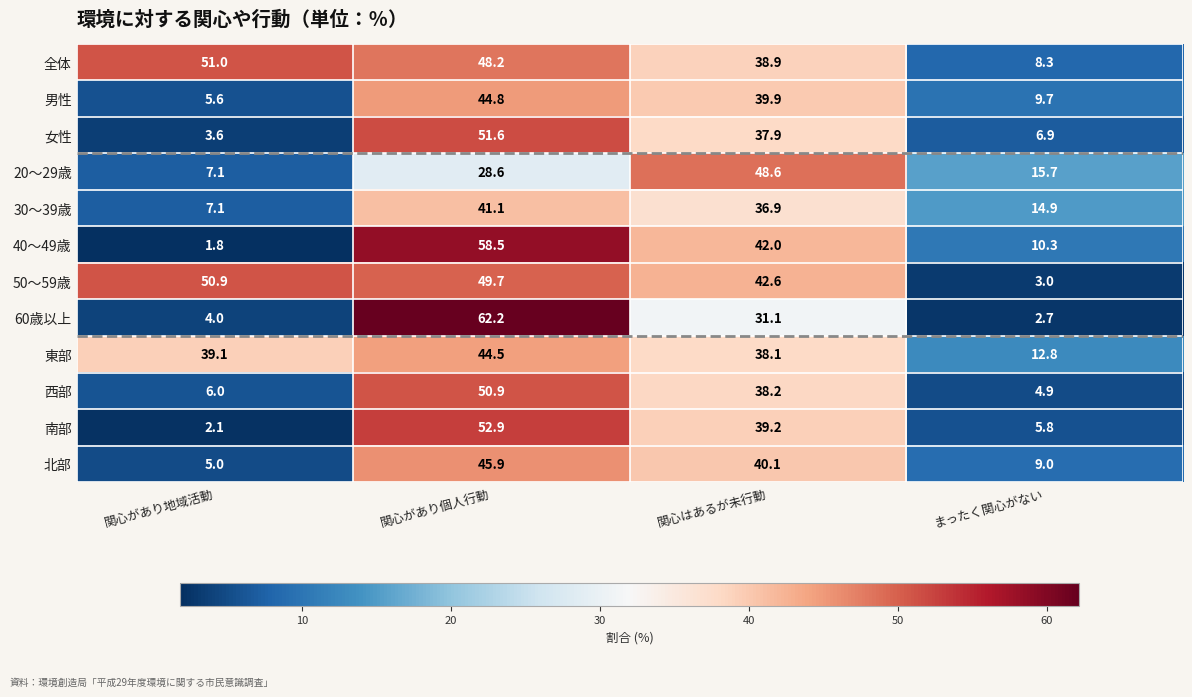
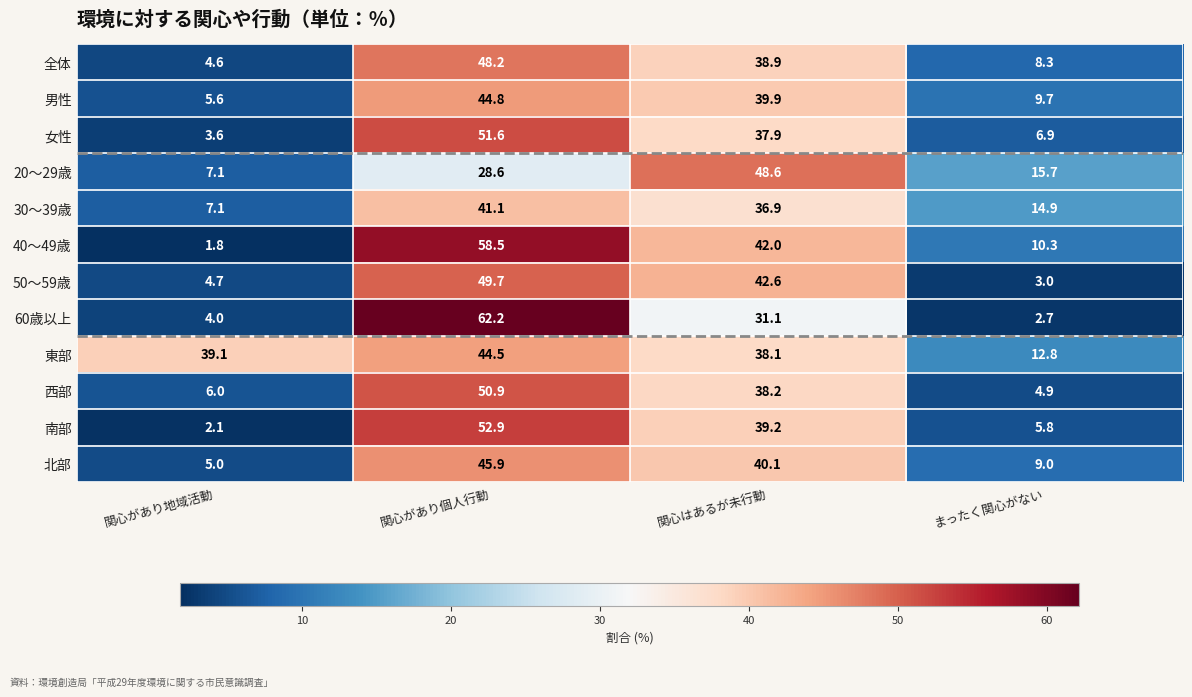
全体, 関心があり地域活動: 51.0 -> 4.6
50～59歳, 関心があり地域活動: 50.9 -> 4.7
